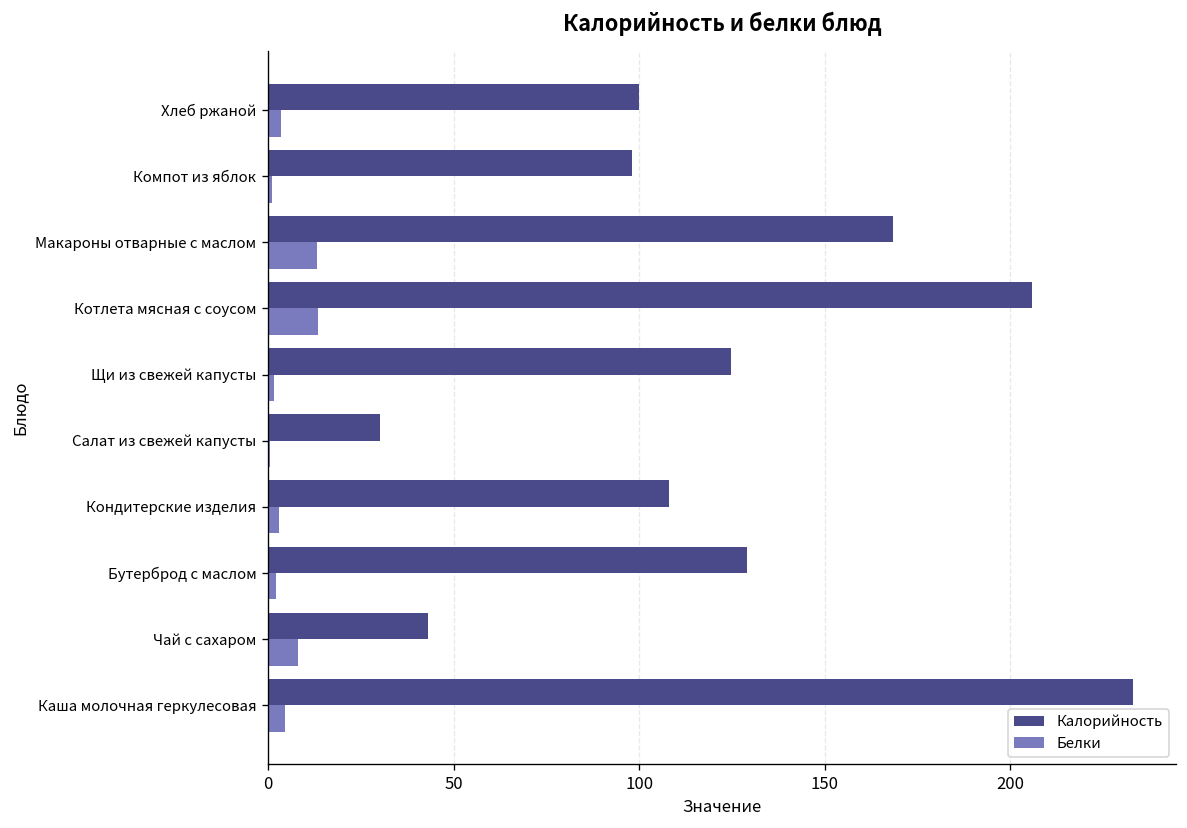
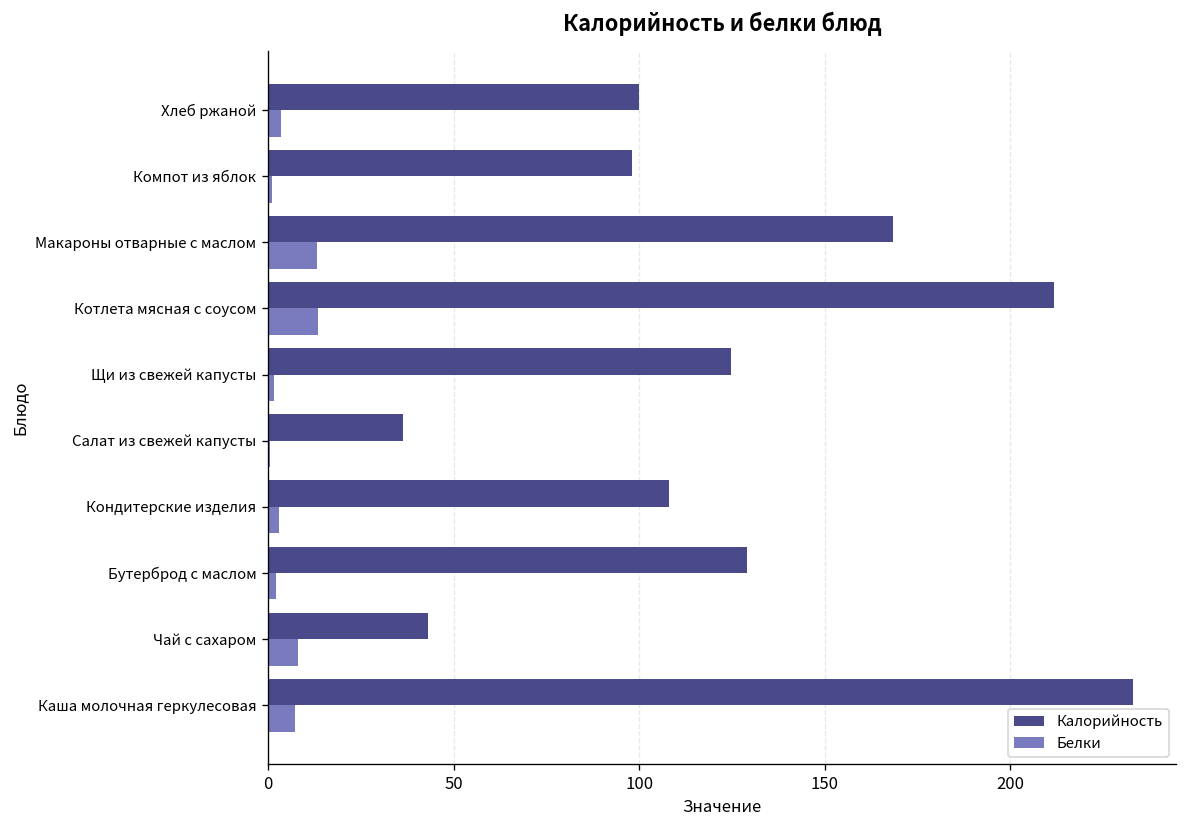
Калорийность, Котлета мясная с соусом: 206 -> 212
Калорийность, Салат из свежей капусты: 30 -> 37
Белки, Каша молочная геркулесовая: 5 -> 7
